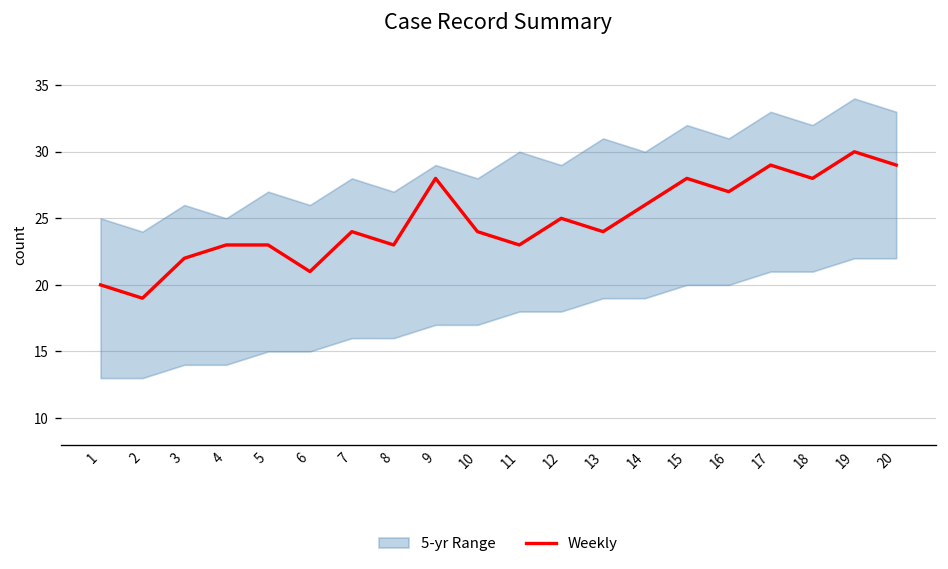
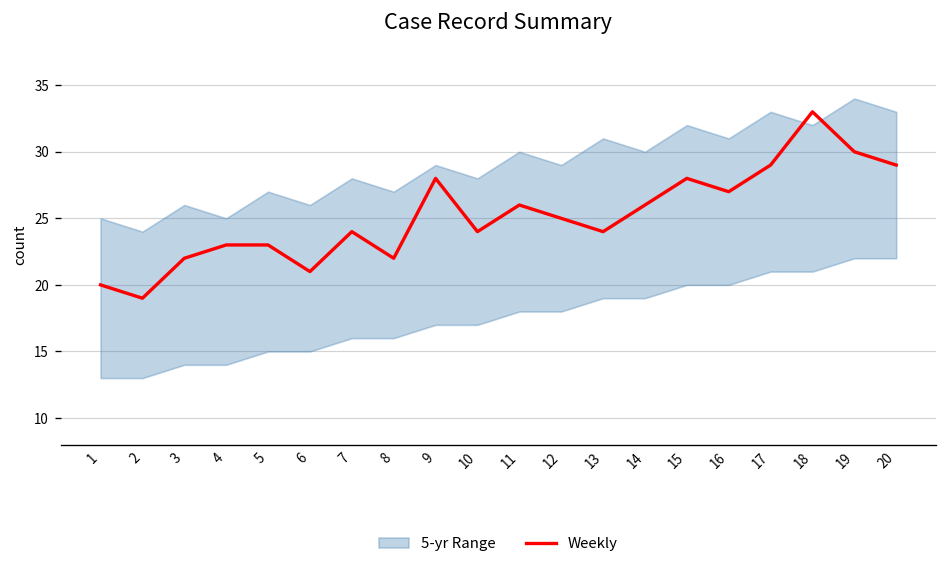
Weekly, 8: 23 -> 22
Weekly, 11: 23 -> 26
Weekly, 18: 28 -> 33
